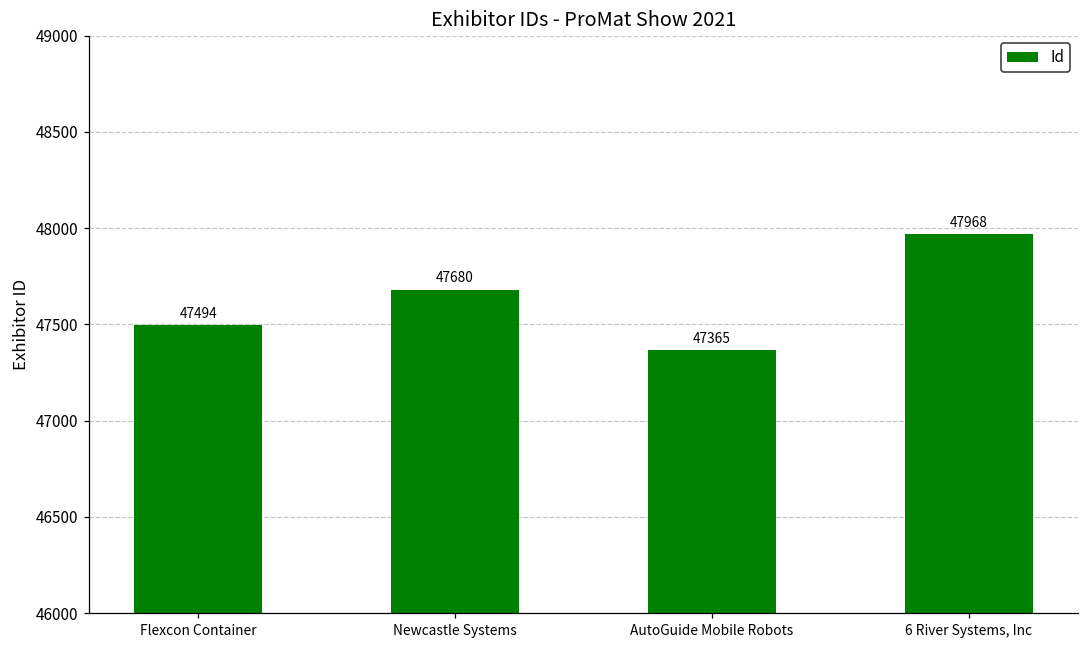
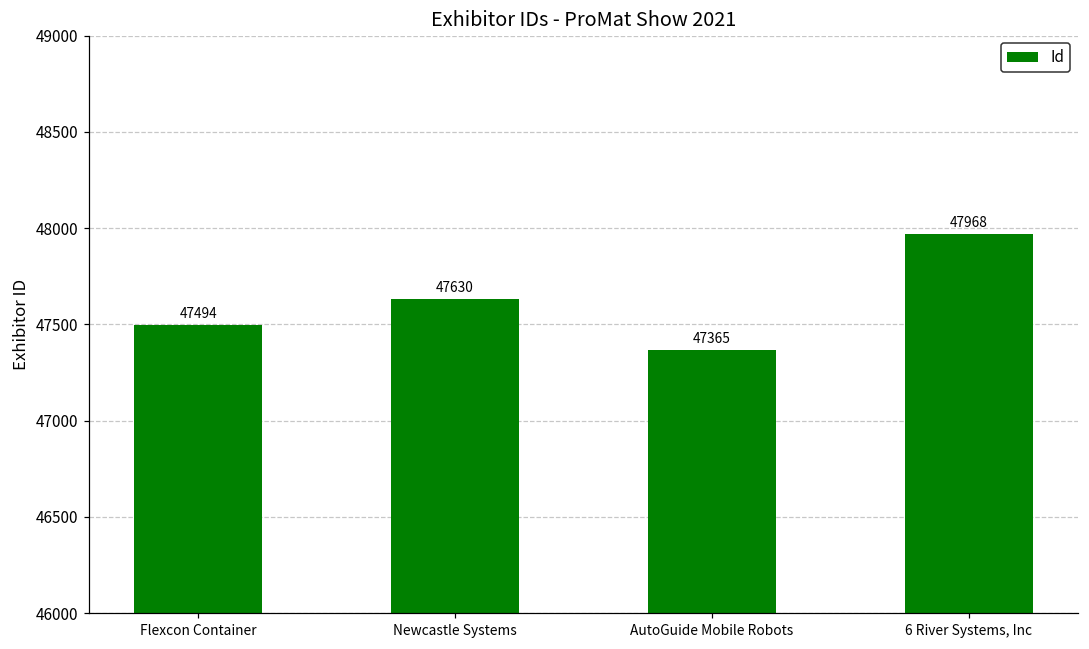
Newcastle Systems: 47680 -> 47630
